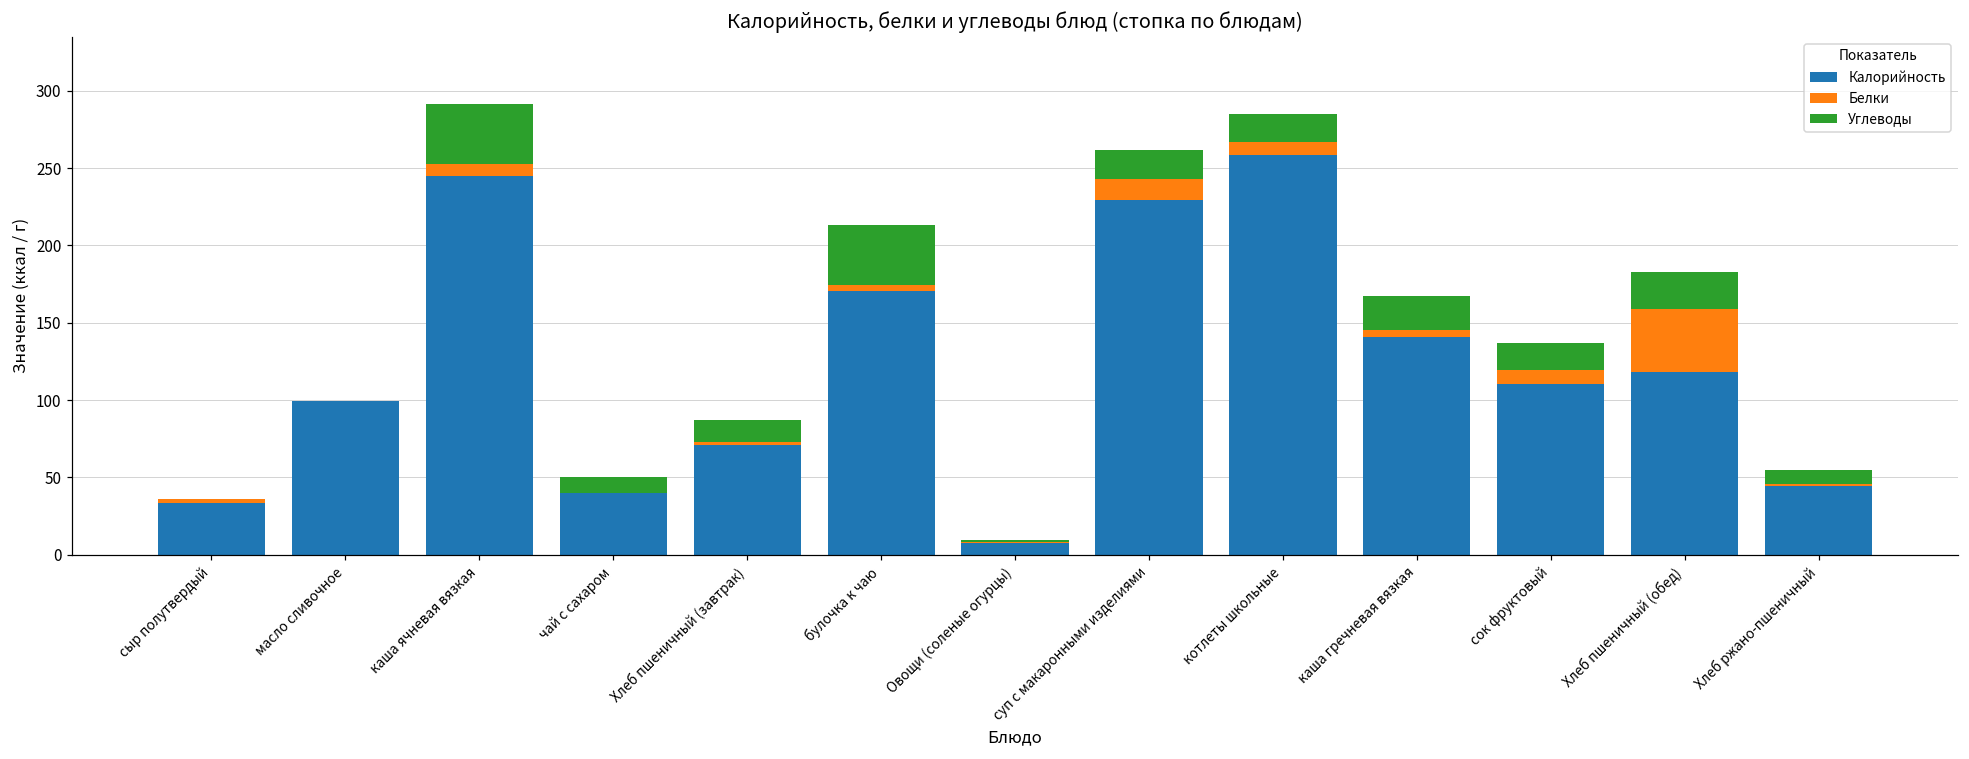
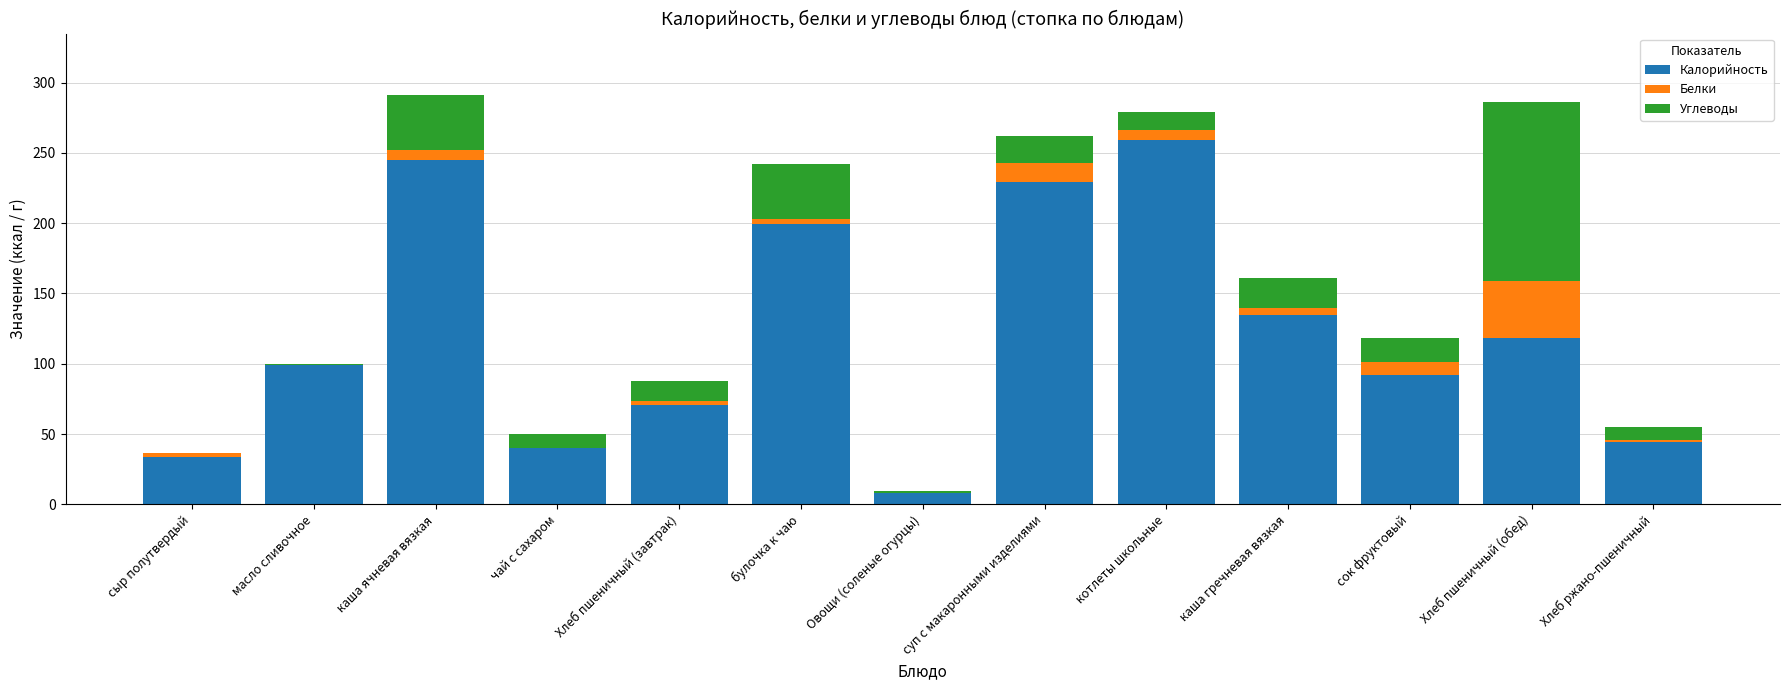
Калорийность, булочка к чаю: 171 -> 199
Углеводы, котлеты школьные: 18 -> 13
Калорийность, каша гречневая вязкая: 141 -> 135
Калорийность, сок фруктовый: 110 -> 92
Углеводы, Хлеб пшеничный (обед): 24 -> 127
